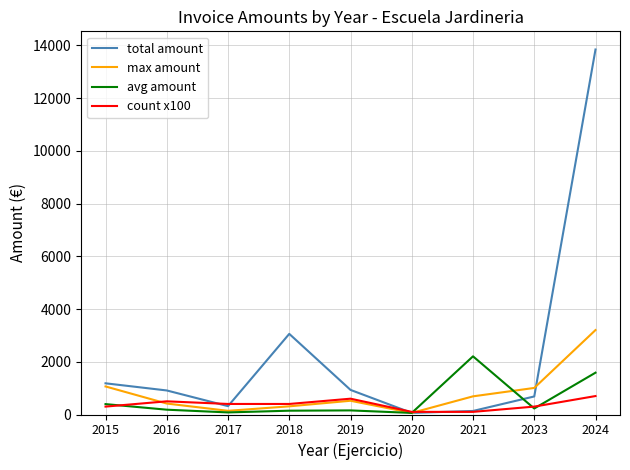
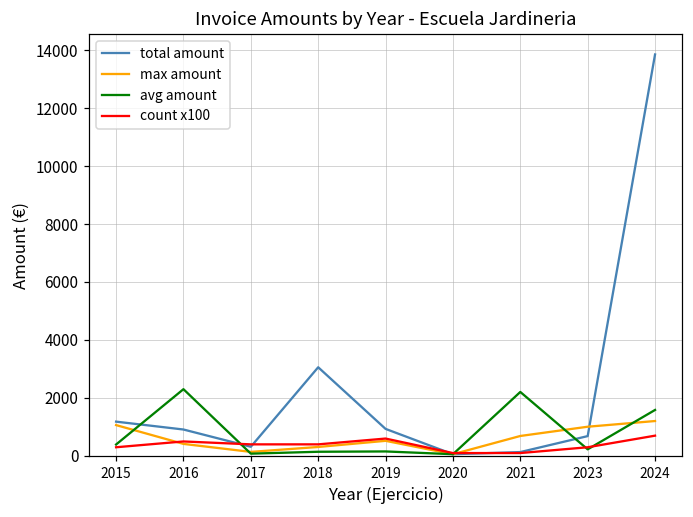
avg amount, 2016: 200 -> 2300
max amount, 2024: 3200 -> 1200
